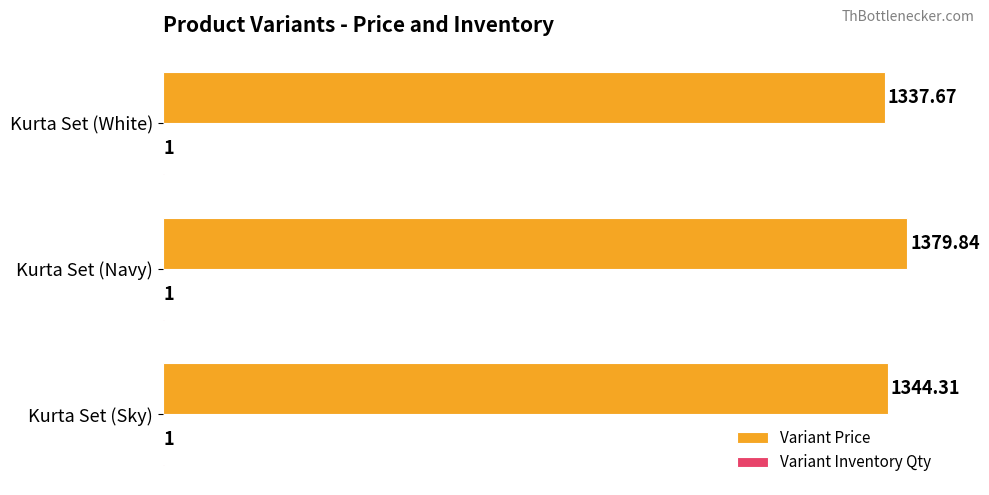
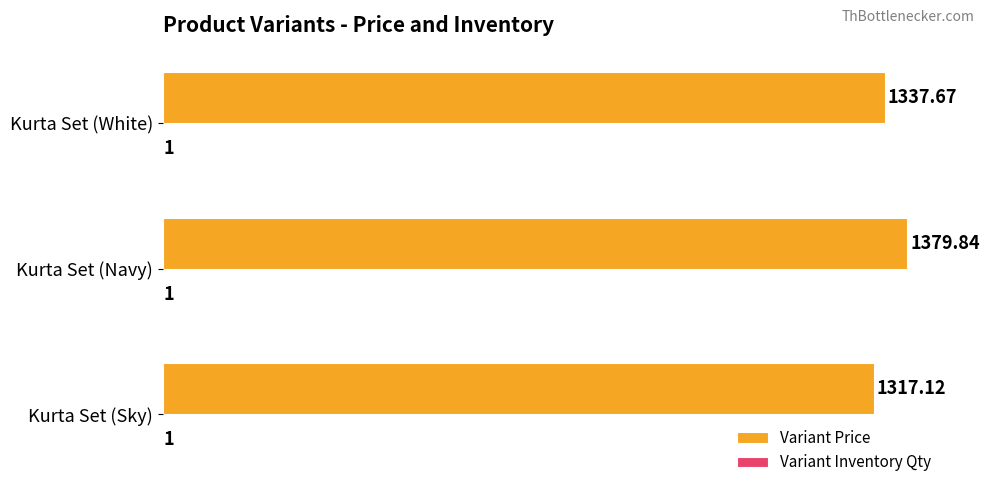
Variant Price, Kurta Set (Sky): 1344.31 -> 1317.12
